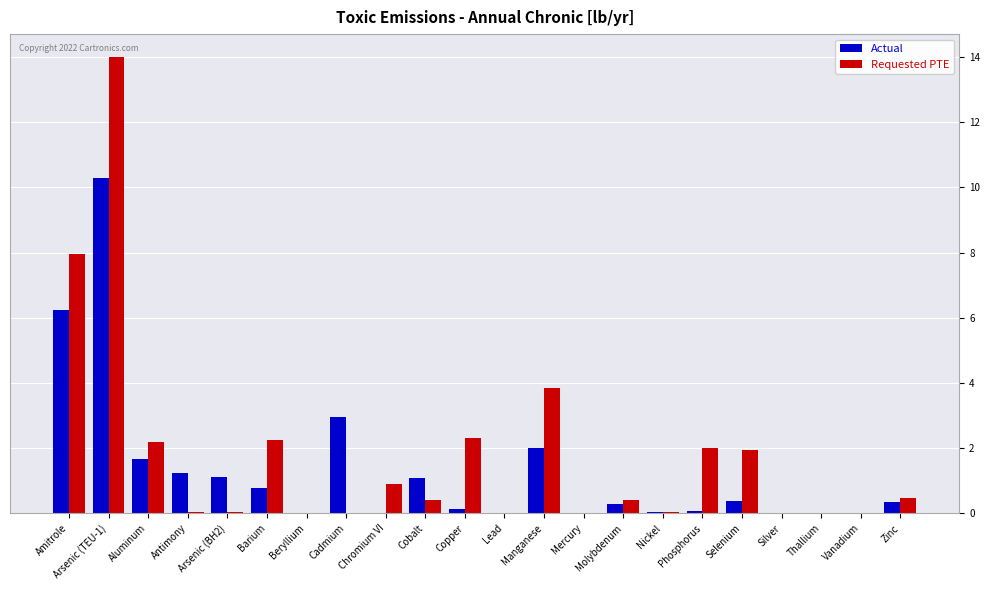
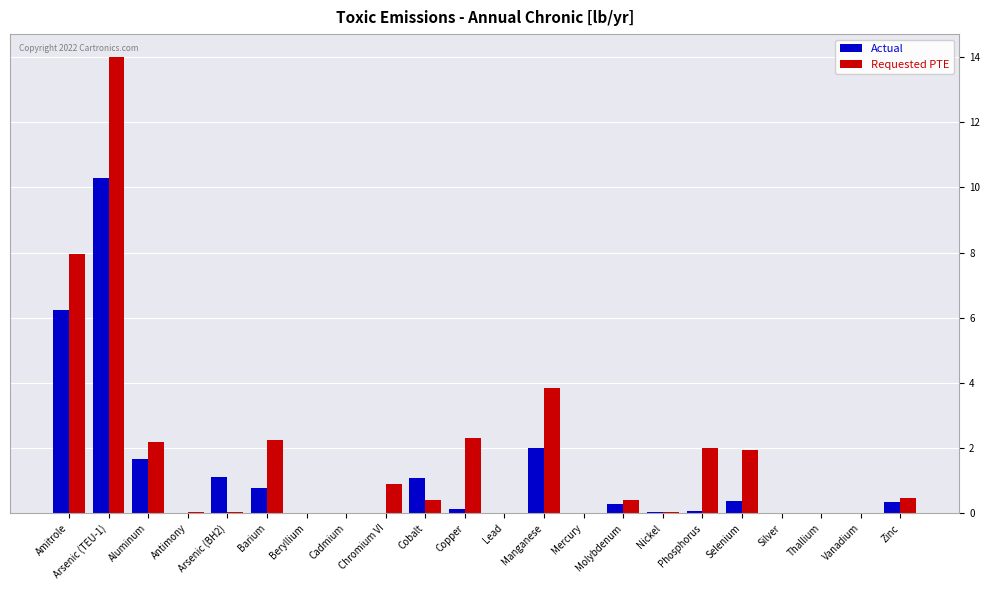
Actual, Antimony: 1.3 -> 0.0
Actual, Cadmium: 3.0 -> 0.0
